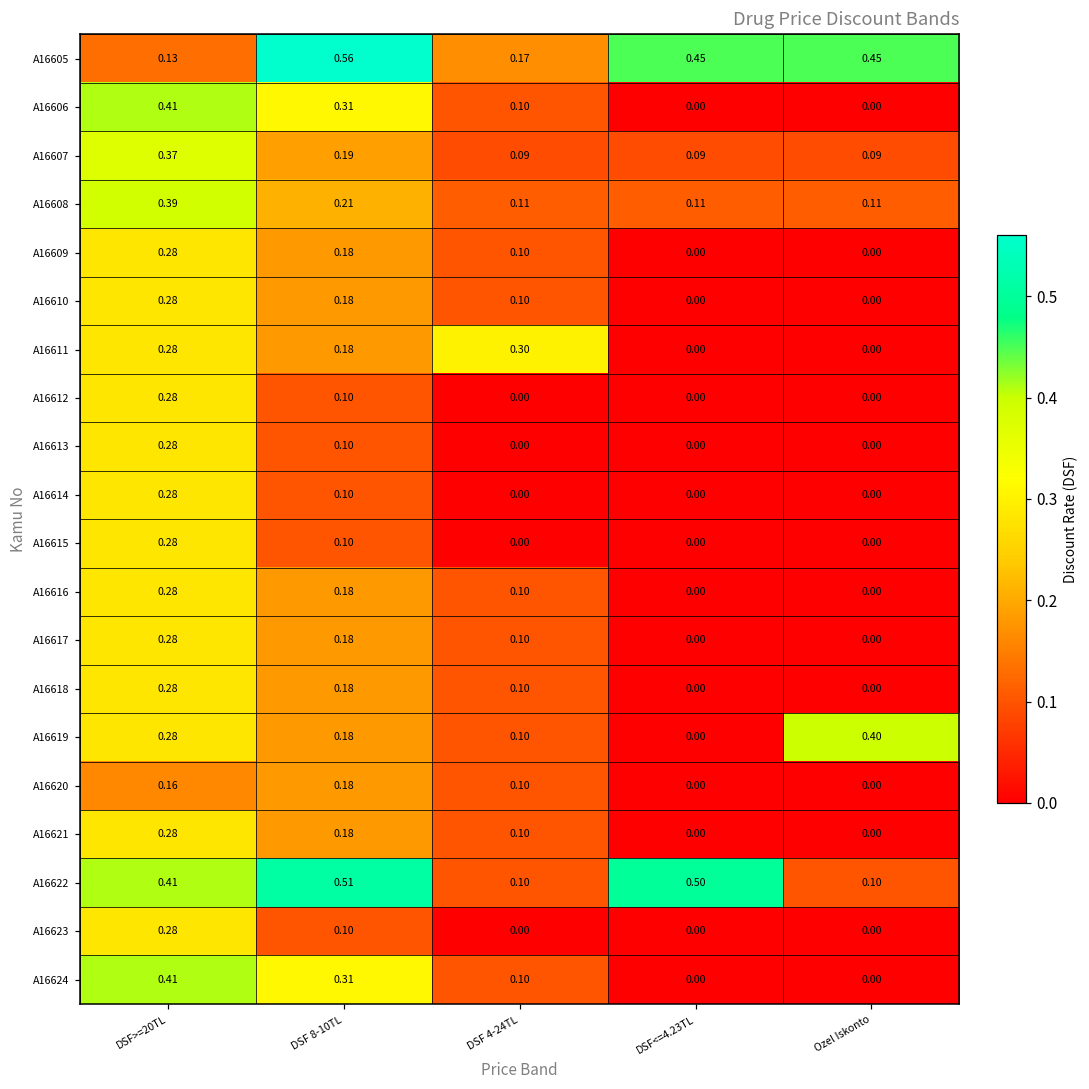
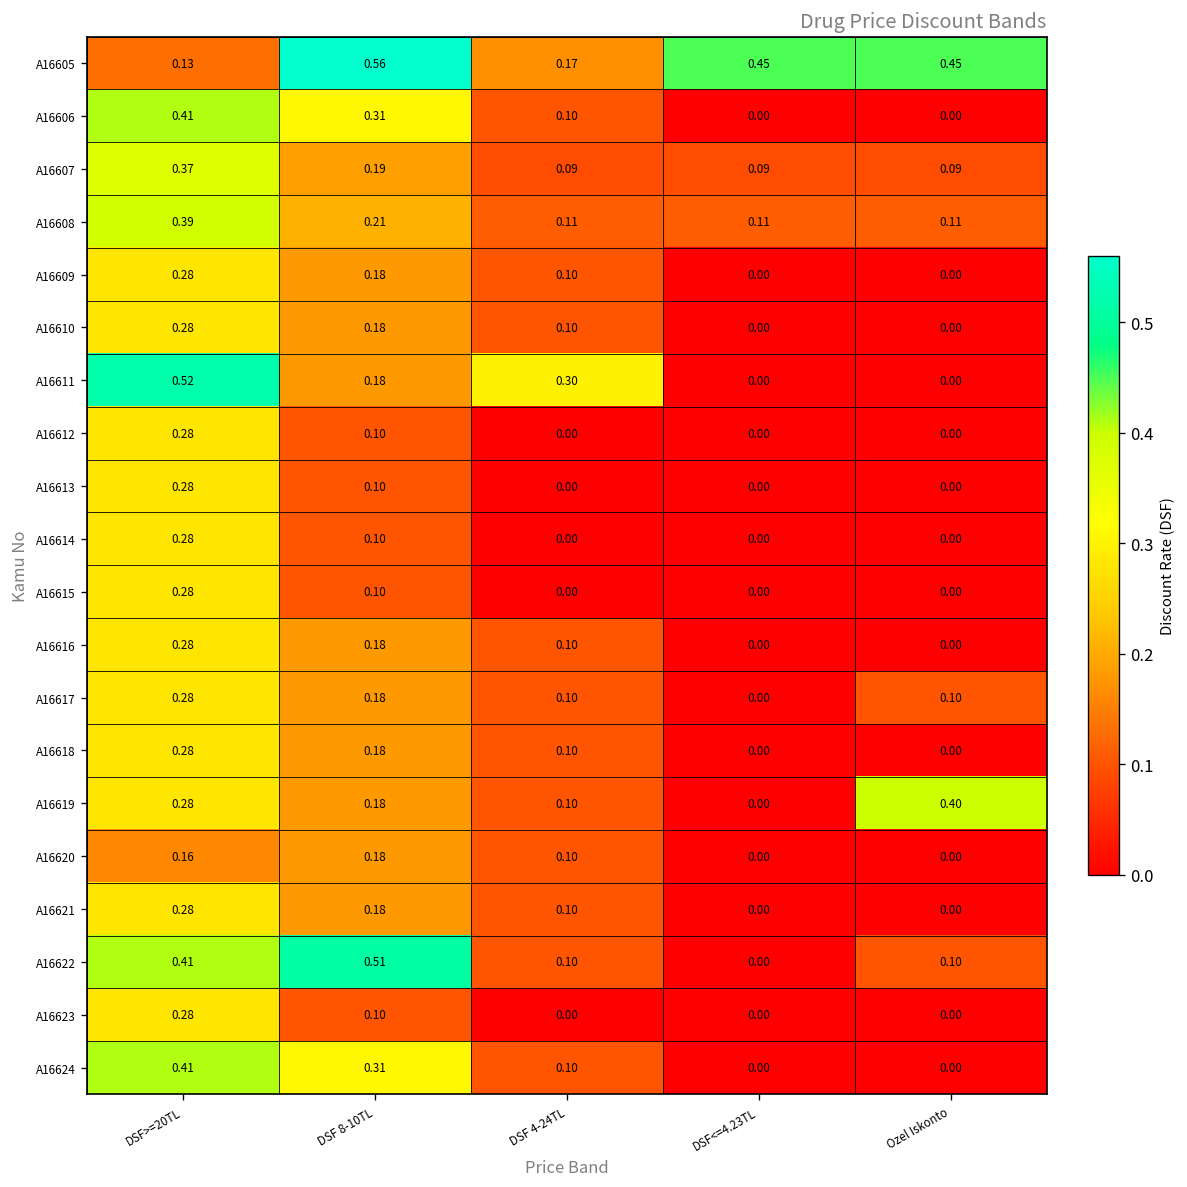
A16611, DSF>=20TL: 0.28 -> 0.52
A16617, Ozel Iskonto: 0.00 -> 0.10
A16622, DSF<=4.23TL: 0.50 -> 0.00
